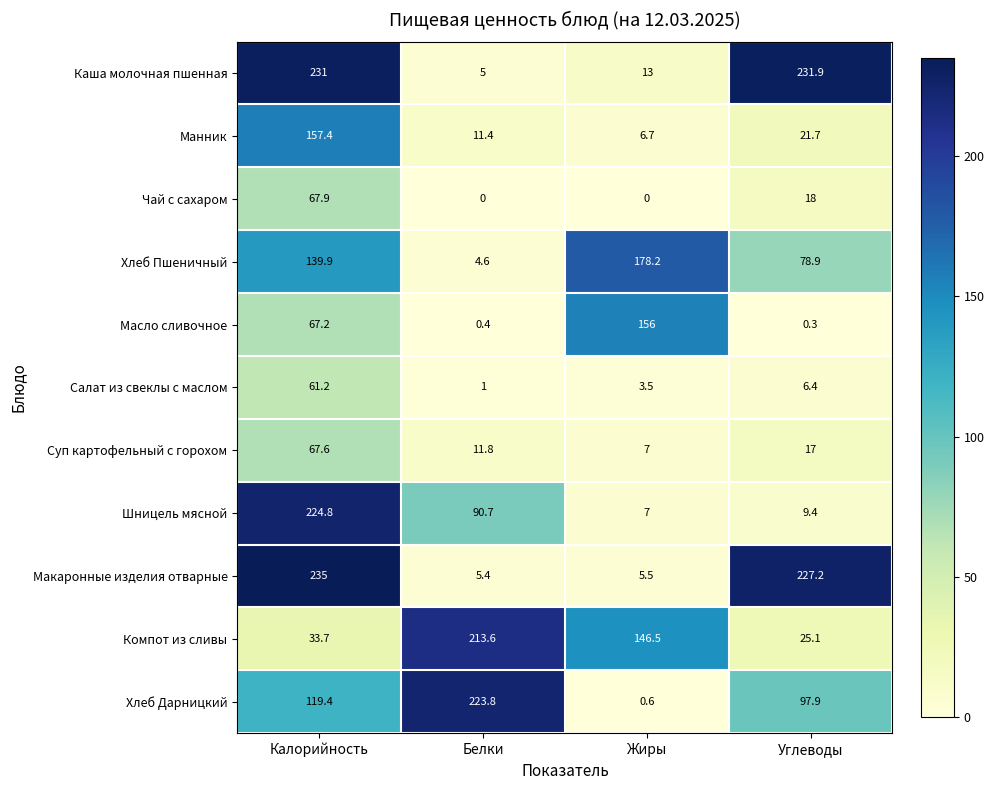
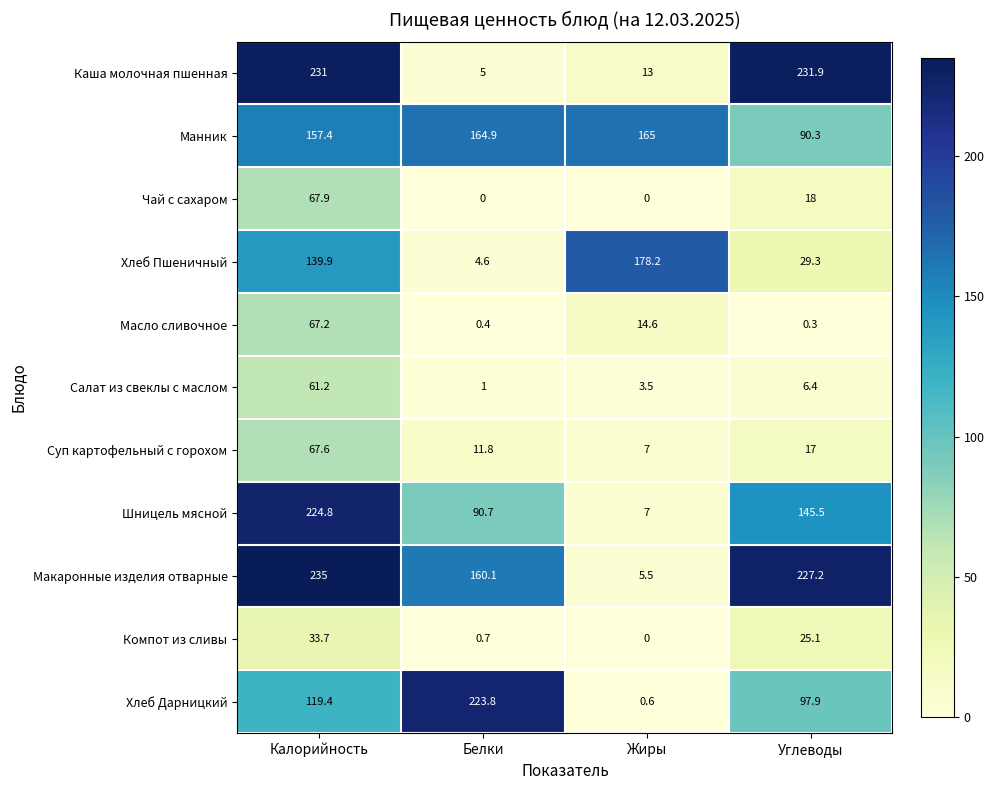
Манник, Белки: 11.4 -> 164.9
Манник, Жиры: 6.7 -> 165
Манник, Углеводы: 21.7 -> 90.3
Хлеб Пшеничный, Углеводы: 78.9 -> 29.3
Масло сливочное, Жиры: 156 -> 14.6
Шницель мясной, Углеводы: 9.4 -> 145.5
Макаронные изделия отварные, Белки: 5.4 -> 160.1
Компот из сливы, Белки: 213.6 -> 0.7
Компот из сливы, Жиры: 146.5 -> 0
